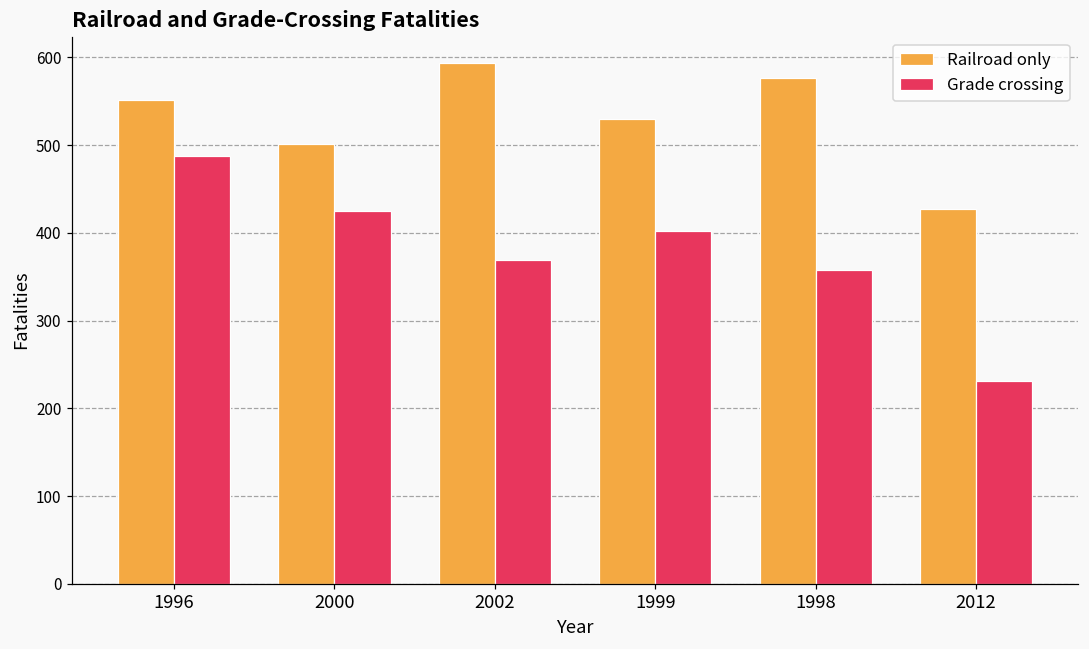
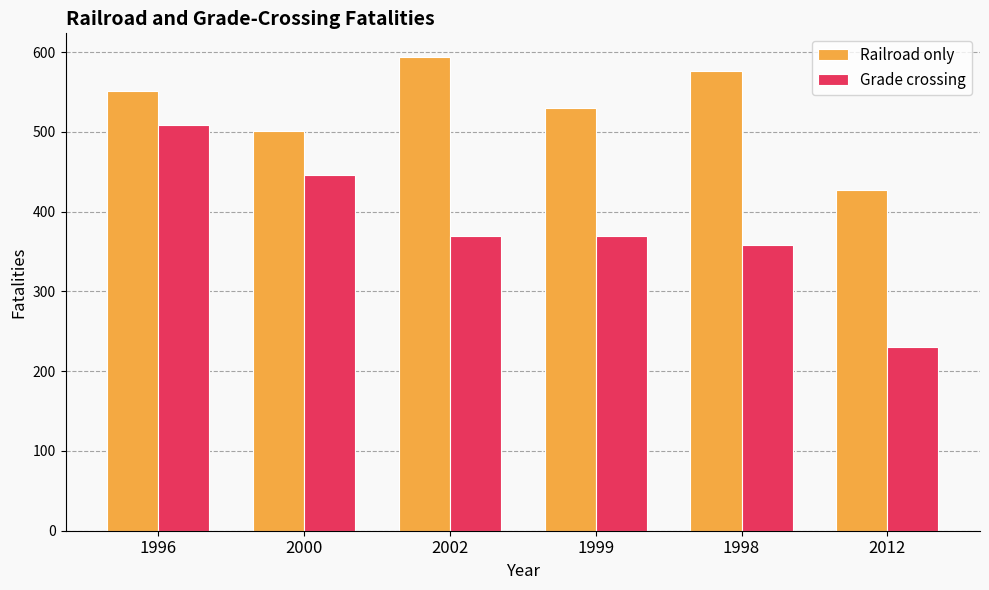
Grade crossing, 1996: 490 -> 510
Grade crossing, 2000: 430 -> 450
Grade crossing, 1999: 400 -> 370
